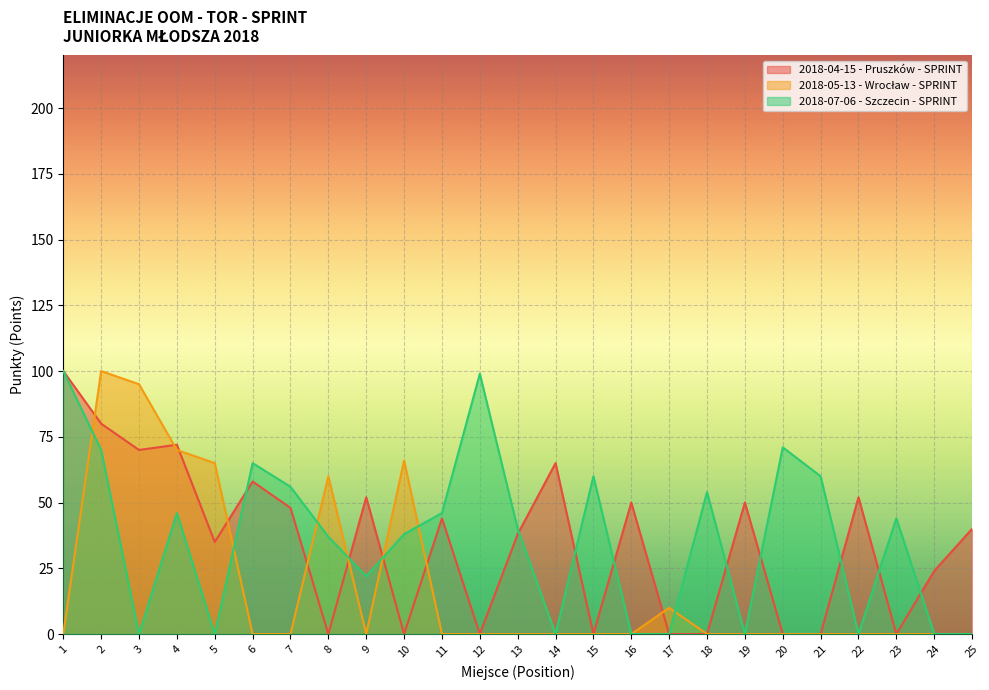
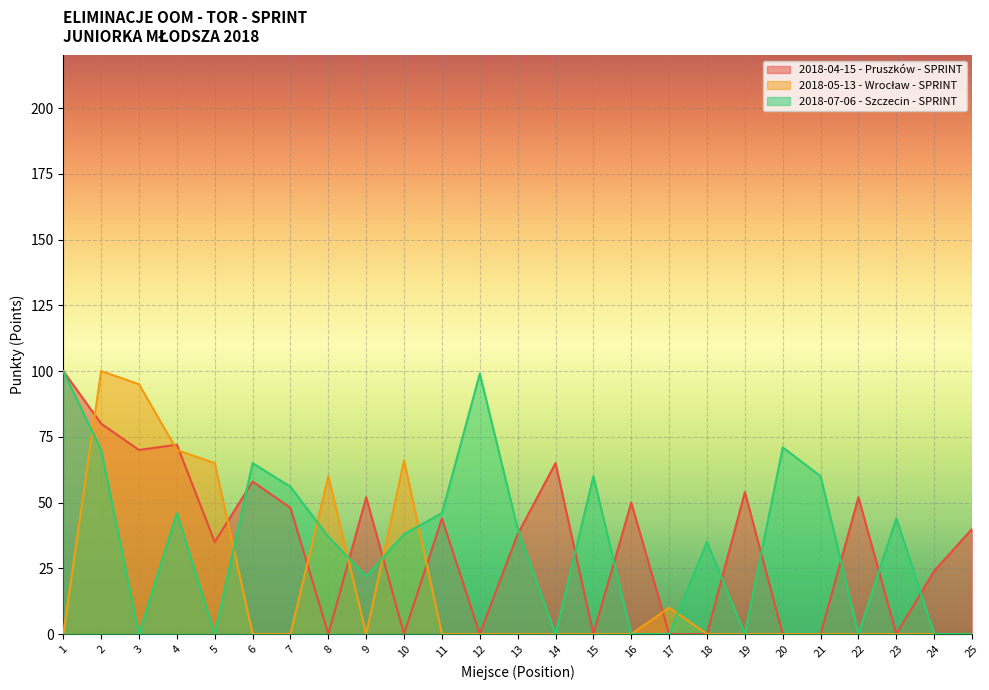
2018-07-06 - Szczecin - SPRINT, 18: 54 -> 35
2018-04-15 - Pruszków - SPRINT, 19: 50 -> 54
